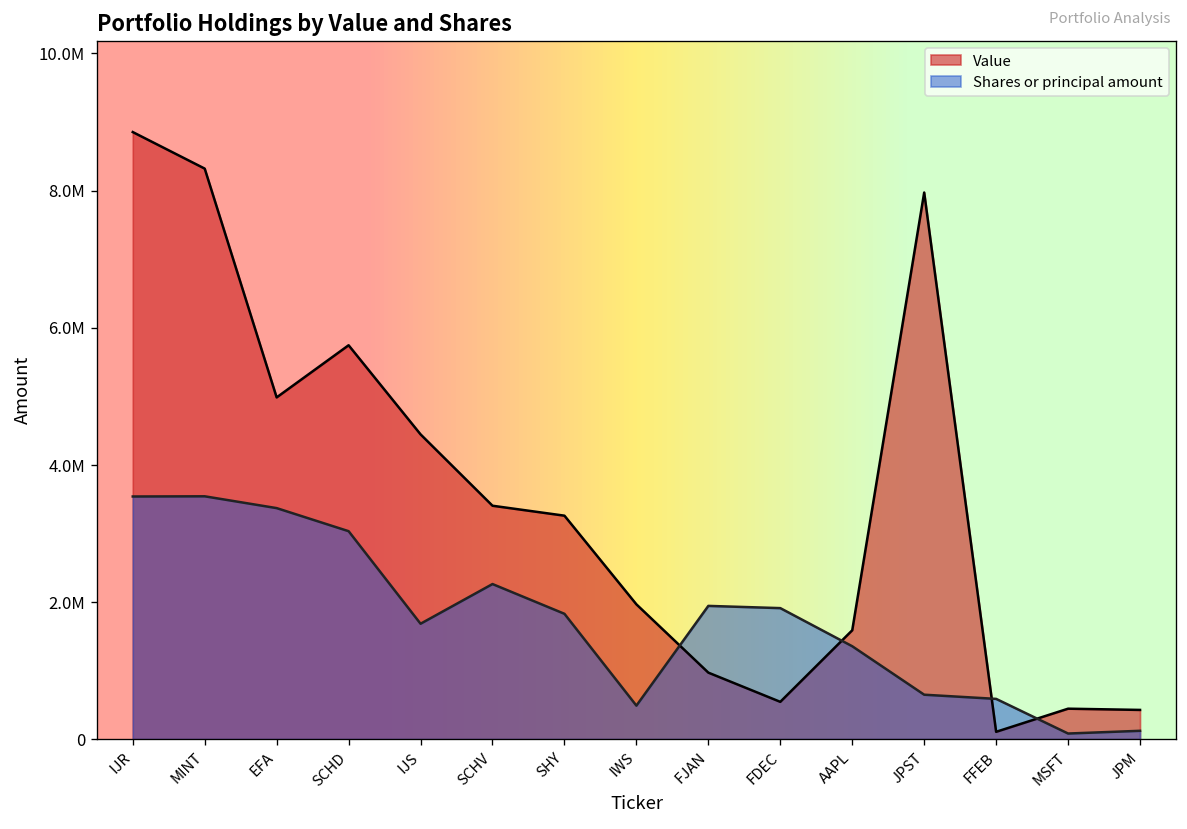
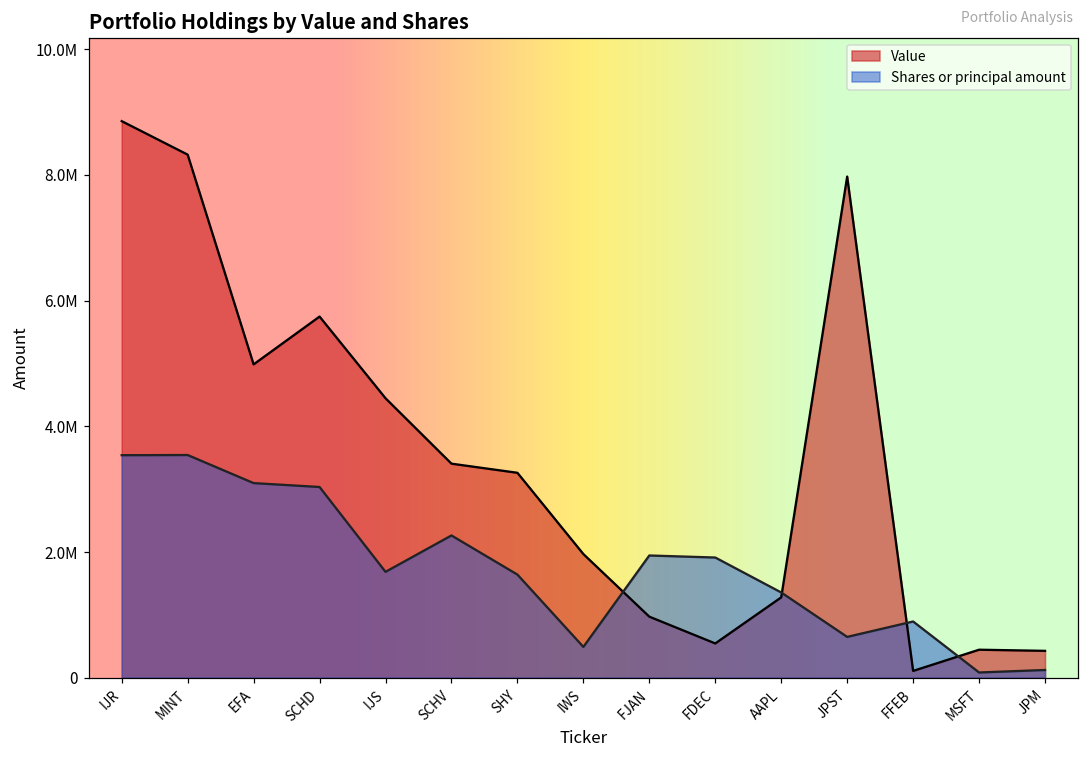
Shares or principal amount, EFA: 3400000 -> 3100000
Shares or principal amount, SHY: 1800000 -> 1600000
Value, AAPL: 1600000 -> 1300000
Shares or principal amount, FFEB: 600000 -> 900000
